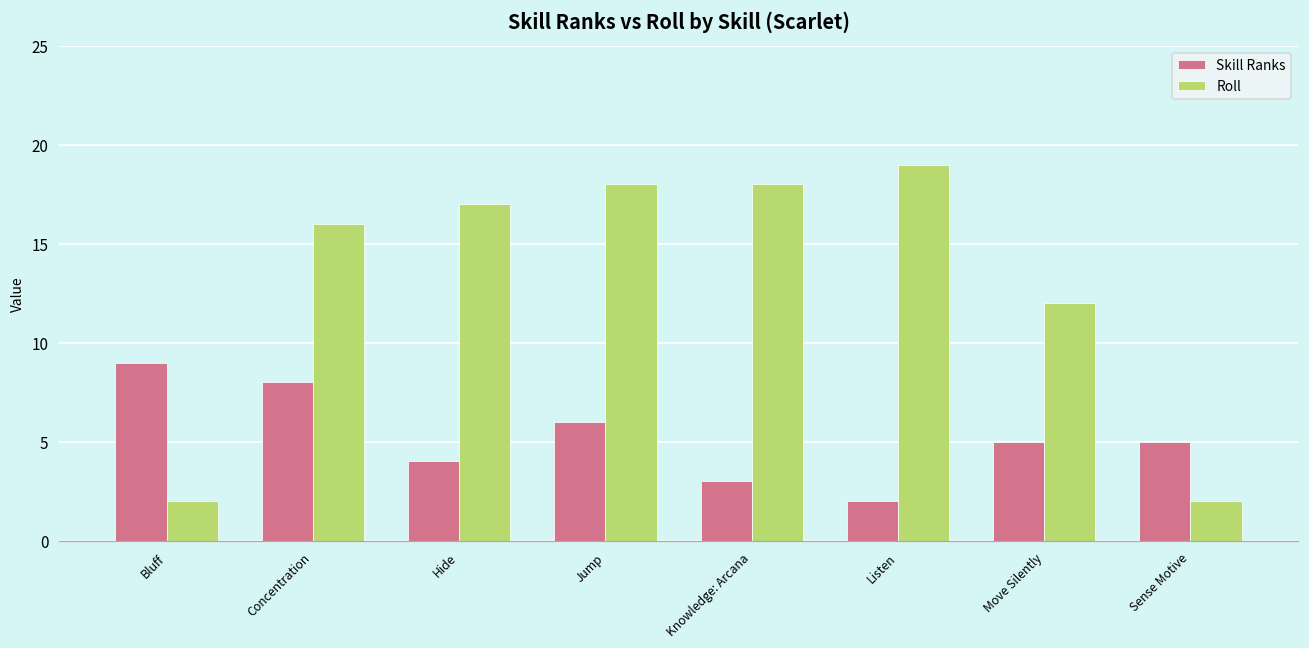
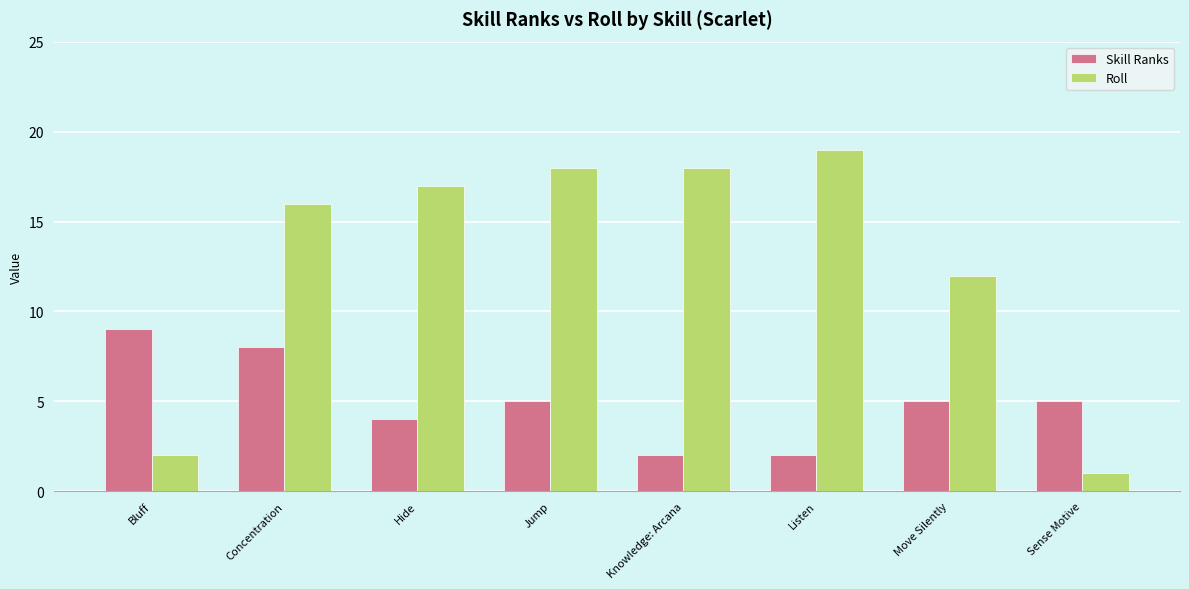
Skill Ranks, Jump: 6 -> 5
Skill Ranks, Knowledge: Arcana: 3 -> 2
Roll, Sense Motive: 2 -> 1
